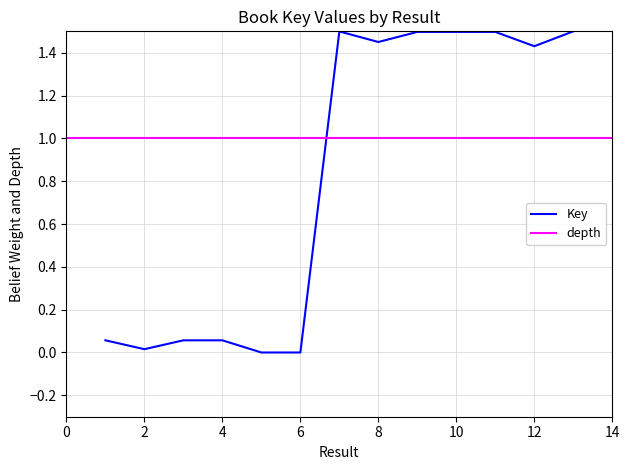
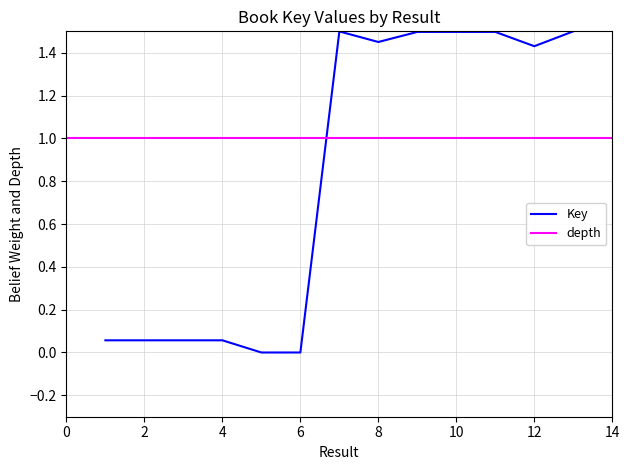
2: 0.02 -> 0.06
